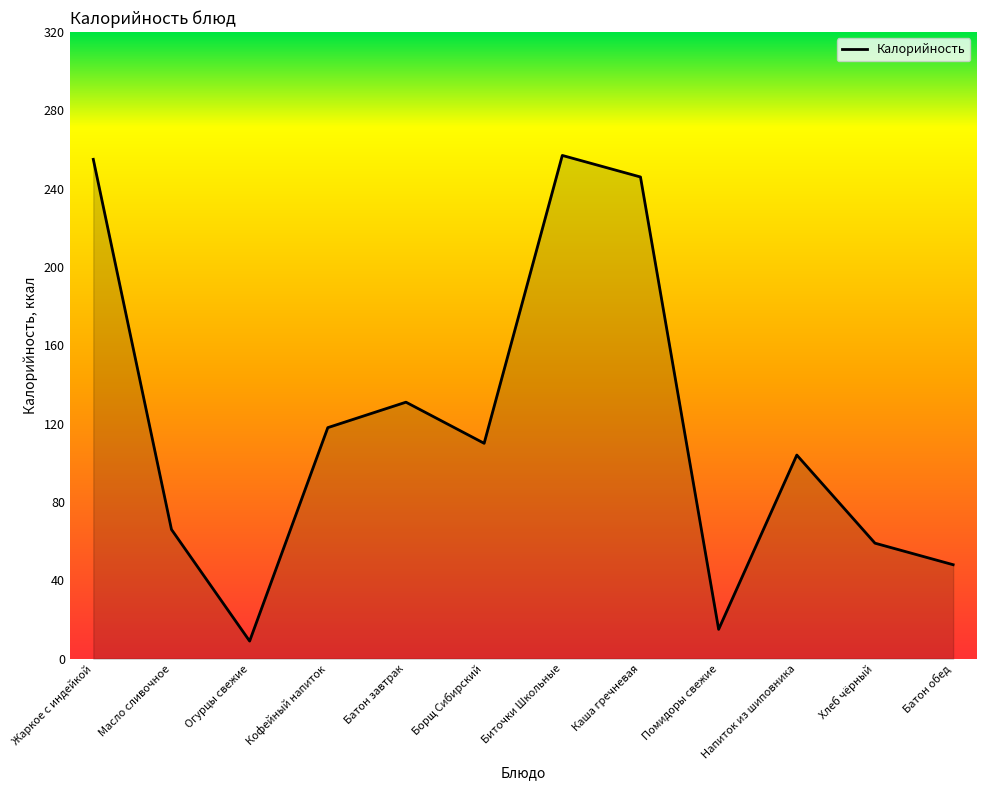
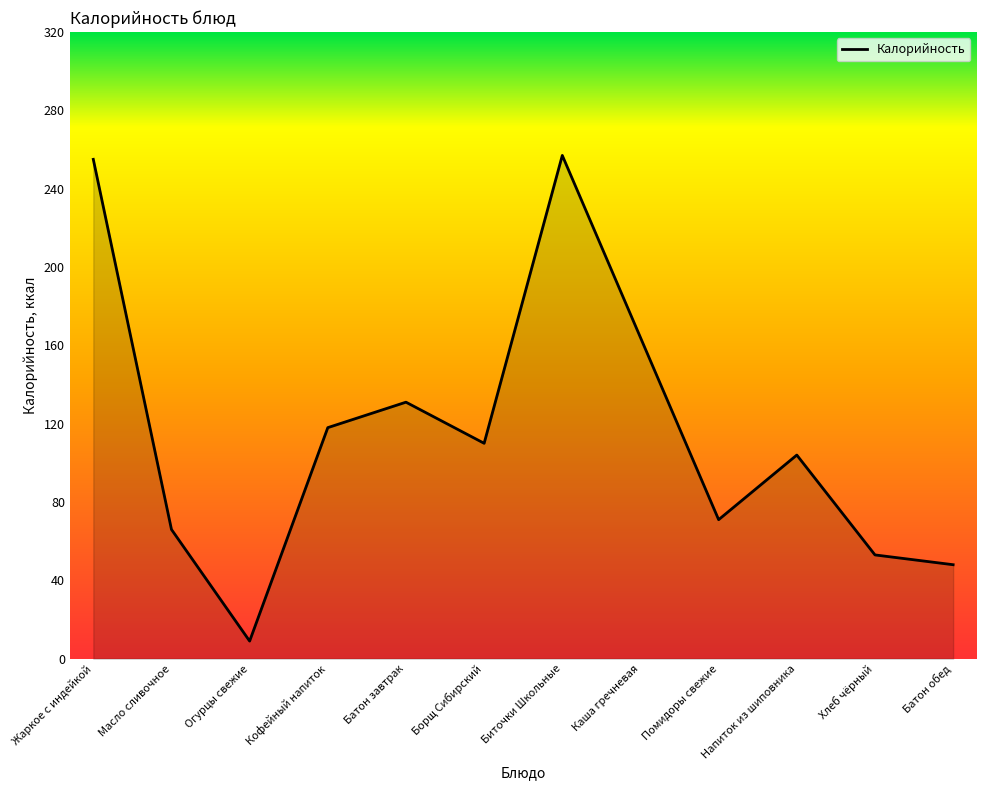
Каша гречневая: 246 -> 164
Помидоры свежие: 15 -> 71
Хлеб чёрный: 59 -> 53
